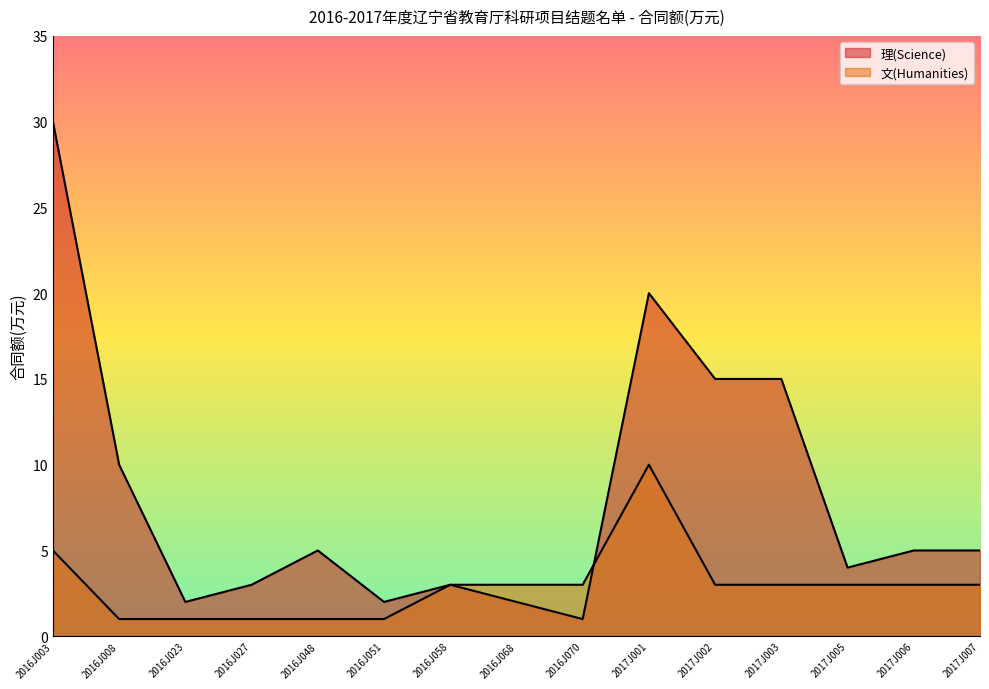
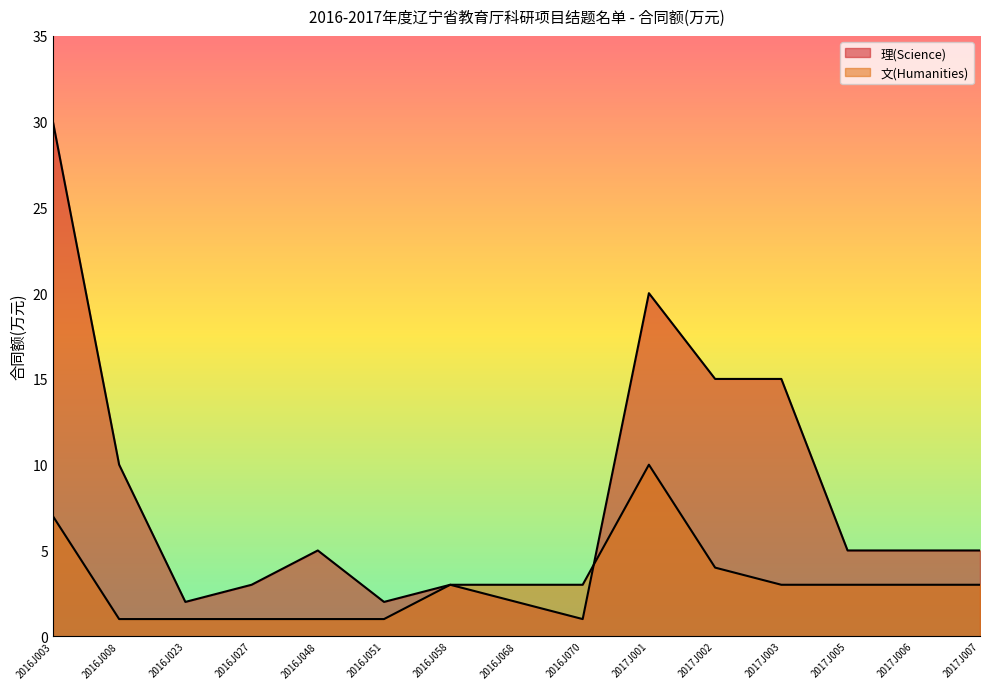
文(Humanities), 2016J003: 5 -> 7
文(Humanities), 2017J002: 3 -> 4
理(Science), 2017J005: 4 -> 5
